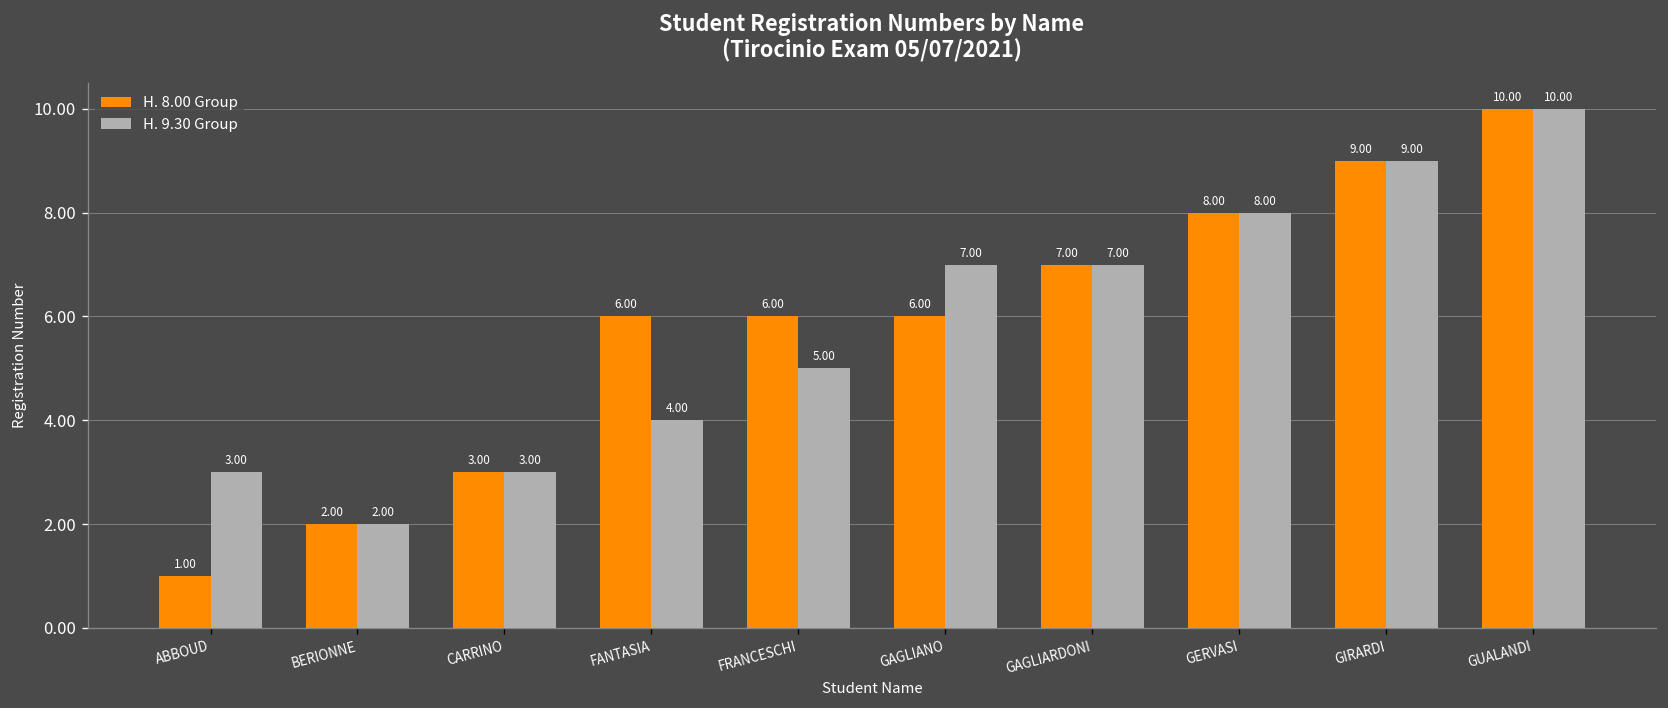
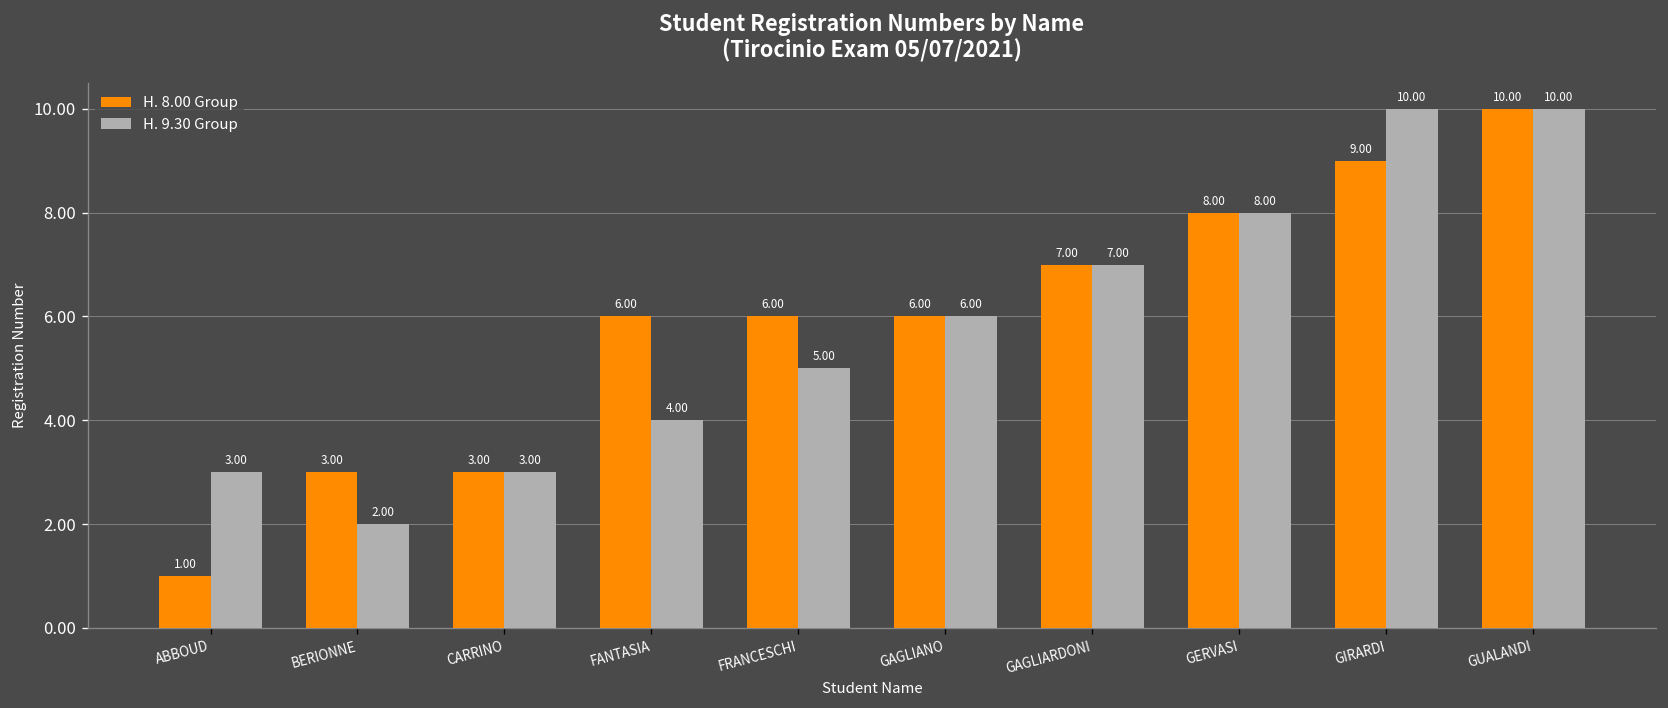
H. 8.00 Group, BERIONNE: 2.00 -> 3.00
H. 9.30 Group, GAGLIANO: 7.00 -> 6.00
H. 9.30 Group, GIRARDI: 9.00 -> 10.00
